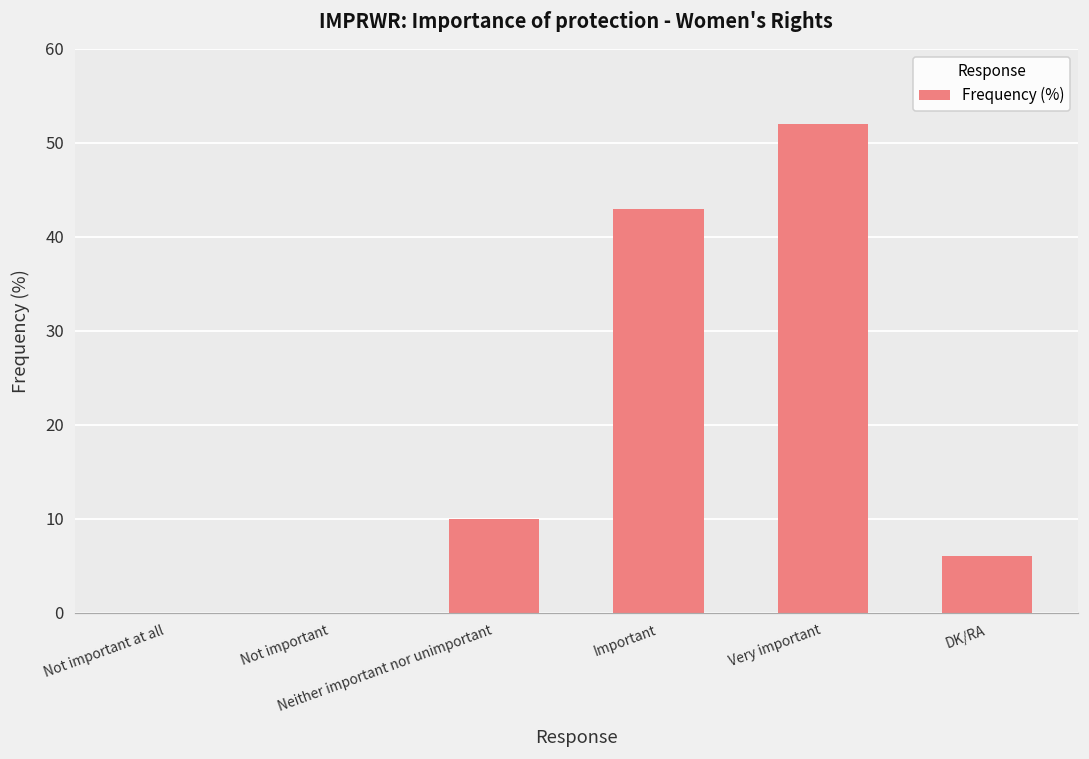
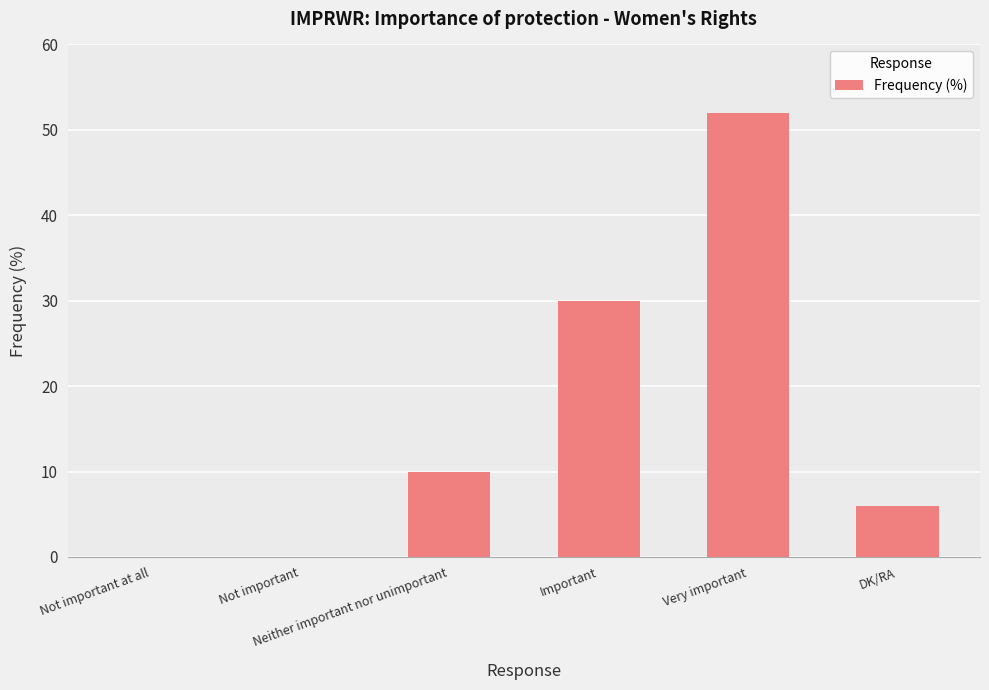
Important: 43 -> 30
